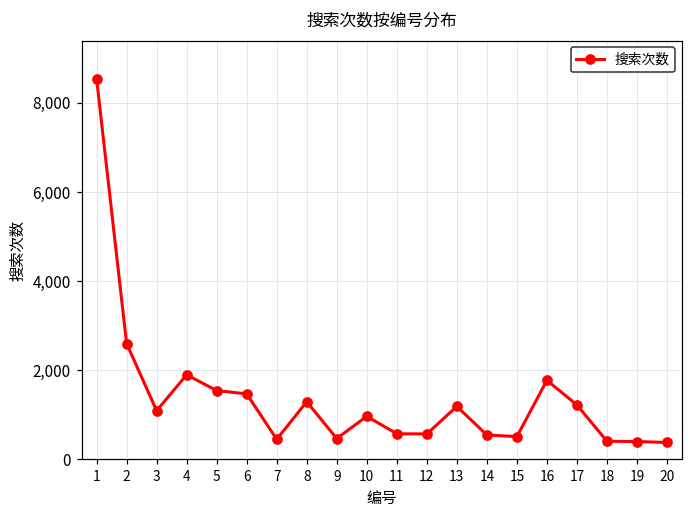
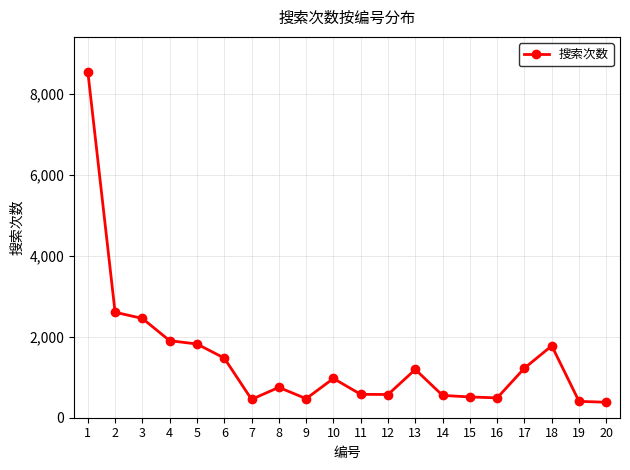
3: 1,100 -> 2,500
5: 1,500 -> 1,800
8: 1,300 -> 700
16: 1,800 -> 500
18: 400 -> 1,800
